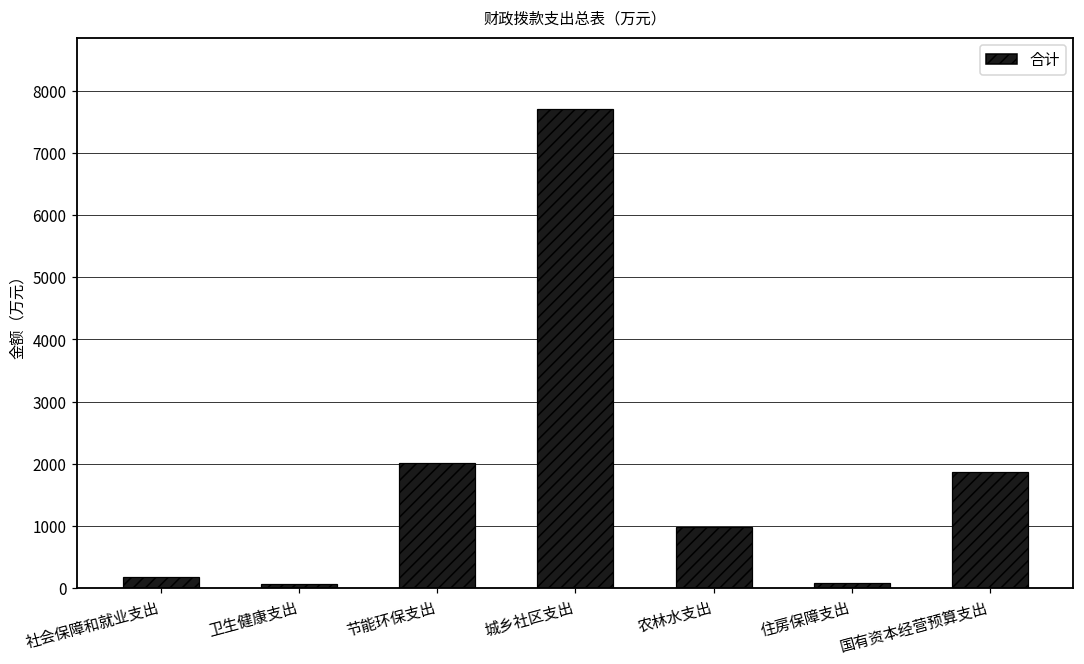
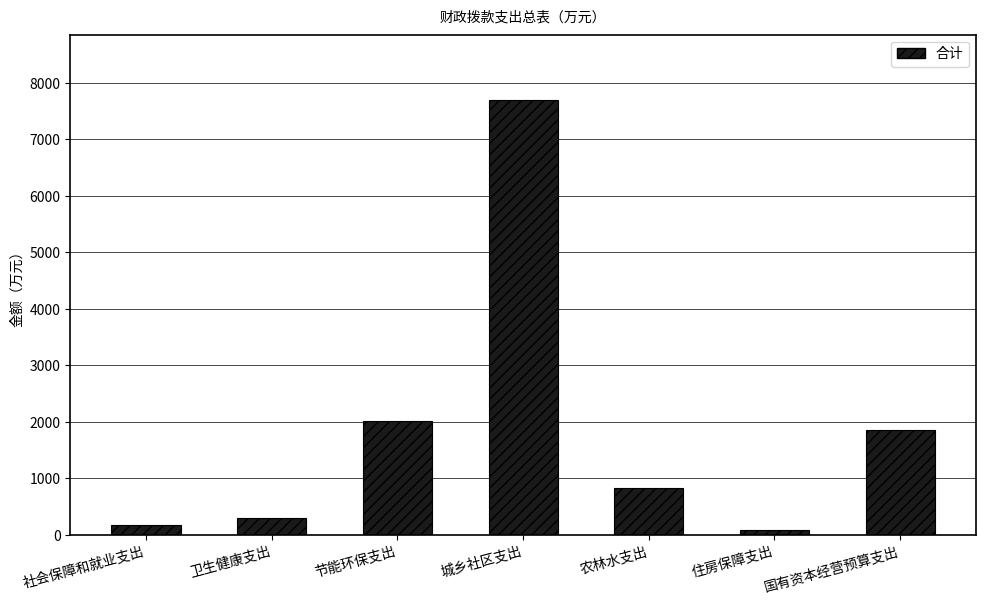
卫生健康支出: 100 -> 300
农林水支出: 1000 -> 800
